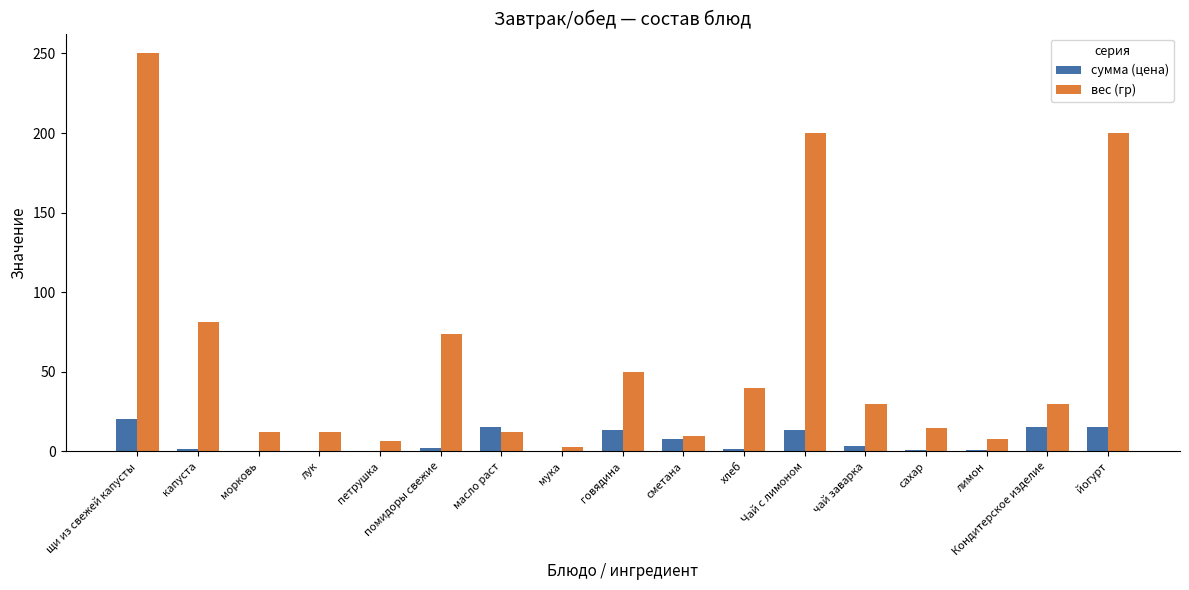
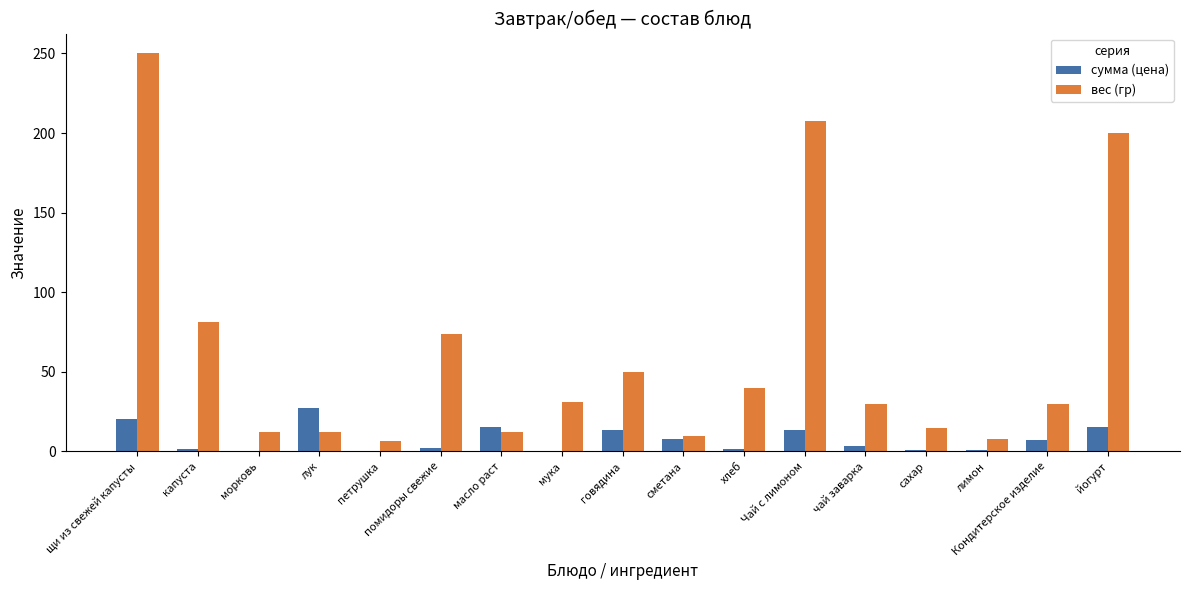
сумма (цена), лук: 0 -> 27
вес (гр), мука: 3 -> 31
вес (гр), Чай с лимоном: 200 -> 207
сумма (цена), Кондитерское изделие: 15 -> 7
